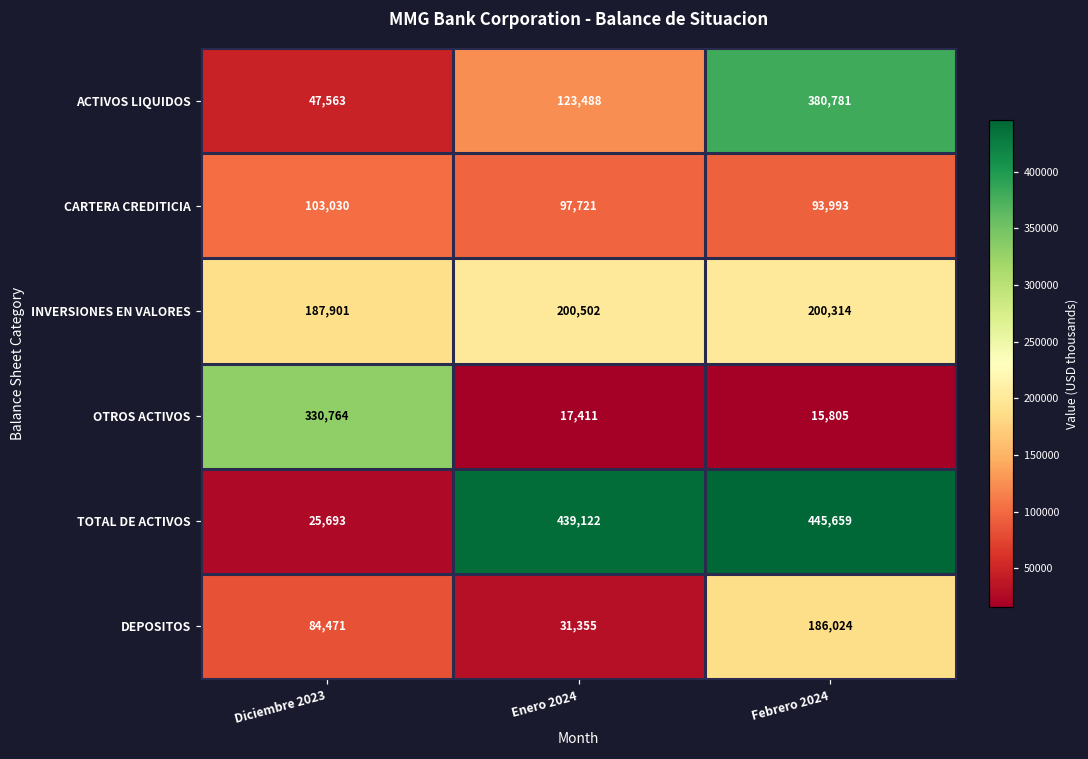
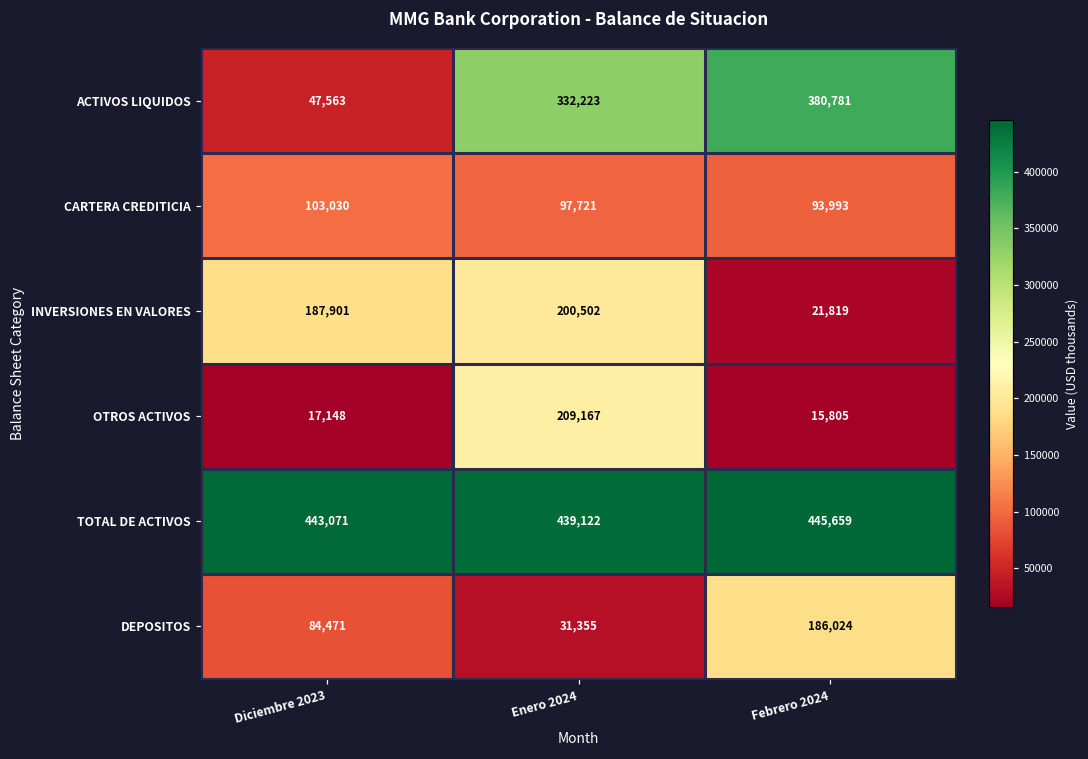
ACTIVOS LIQUIDOS, Enero 2024: 123,488 -> 332,223
INVERSIONES EN VALORES, Febrero 2024: 200,314 -> 21,819
OTROS ACTIVOS, Diciembre 2023: 330,764 -> 17,148
OTROS ACTIVOS, Enero 2024: 17,411 -> 209,167
TOTAL DE ACTIVOS, Diciembre 2023: 25,693 -> 443,071
